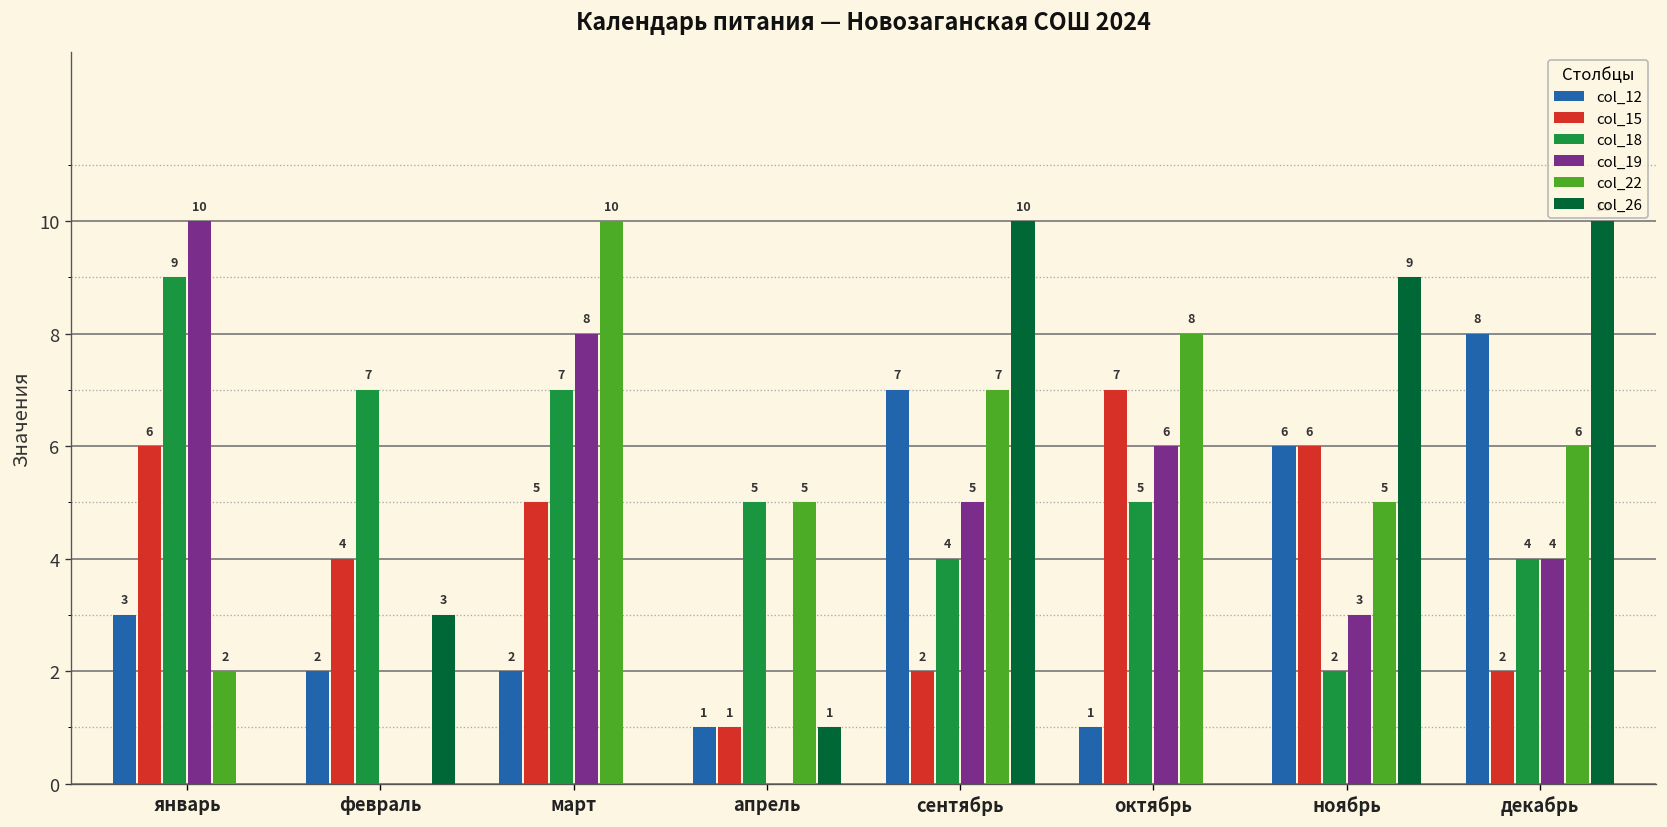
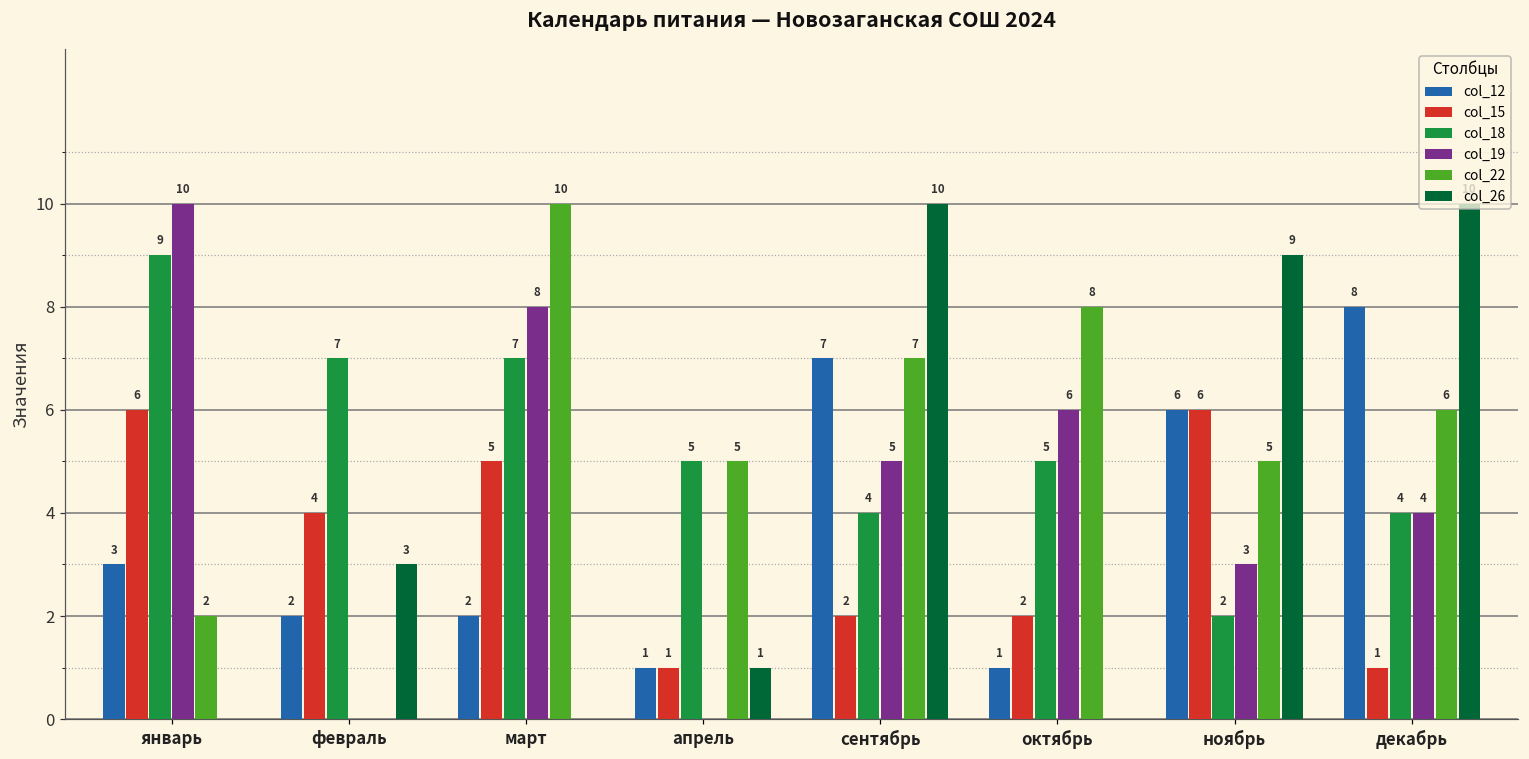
col_15, октябрь: 7 -> 2
col_15, декабрь: 2 -> 1
